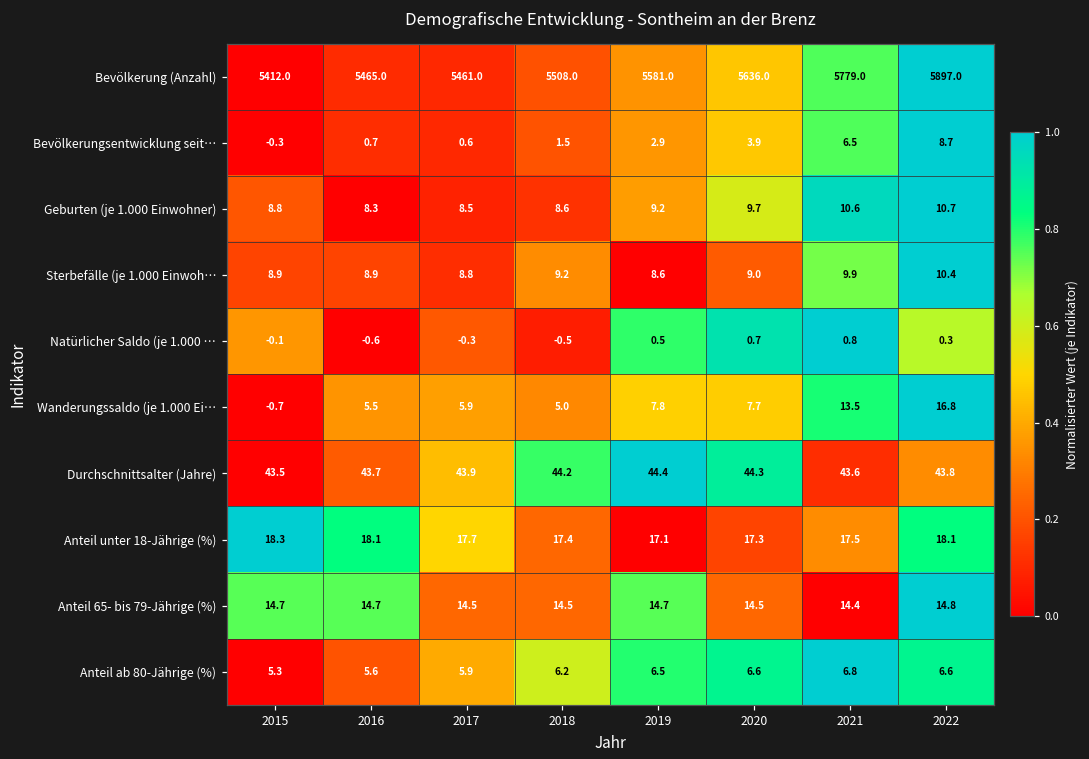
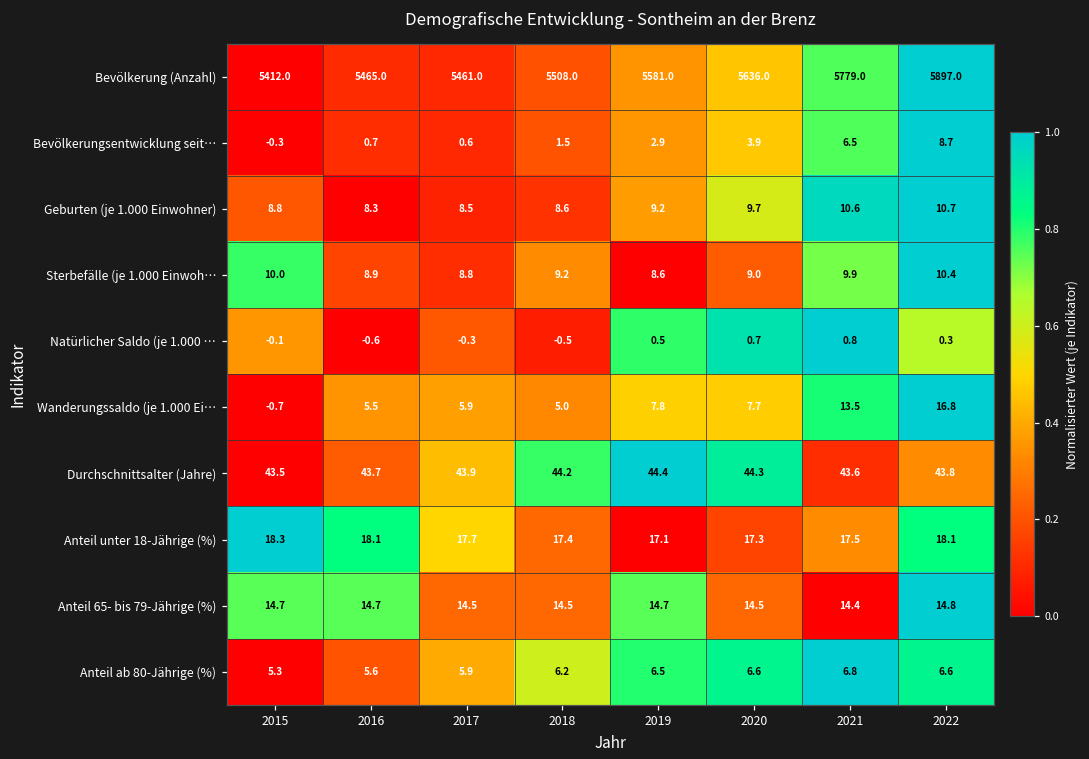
Sterbefälle (je 1.000 Einwoh…, 2015: 8.9 -> 10.0
